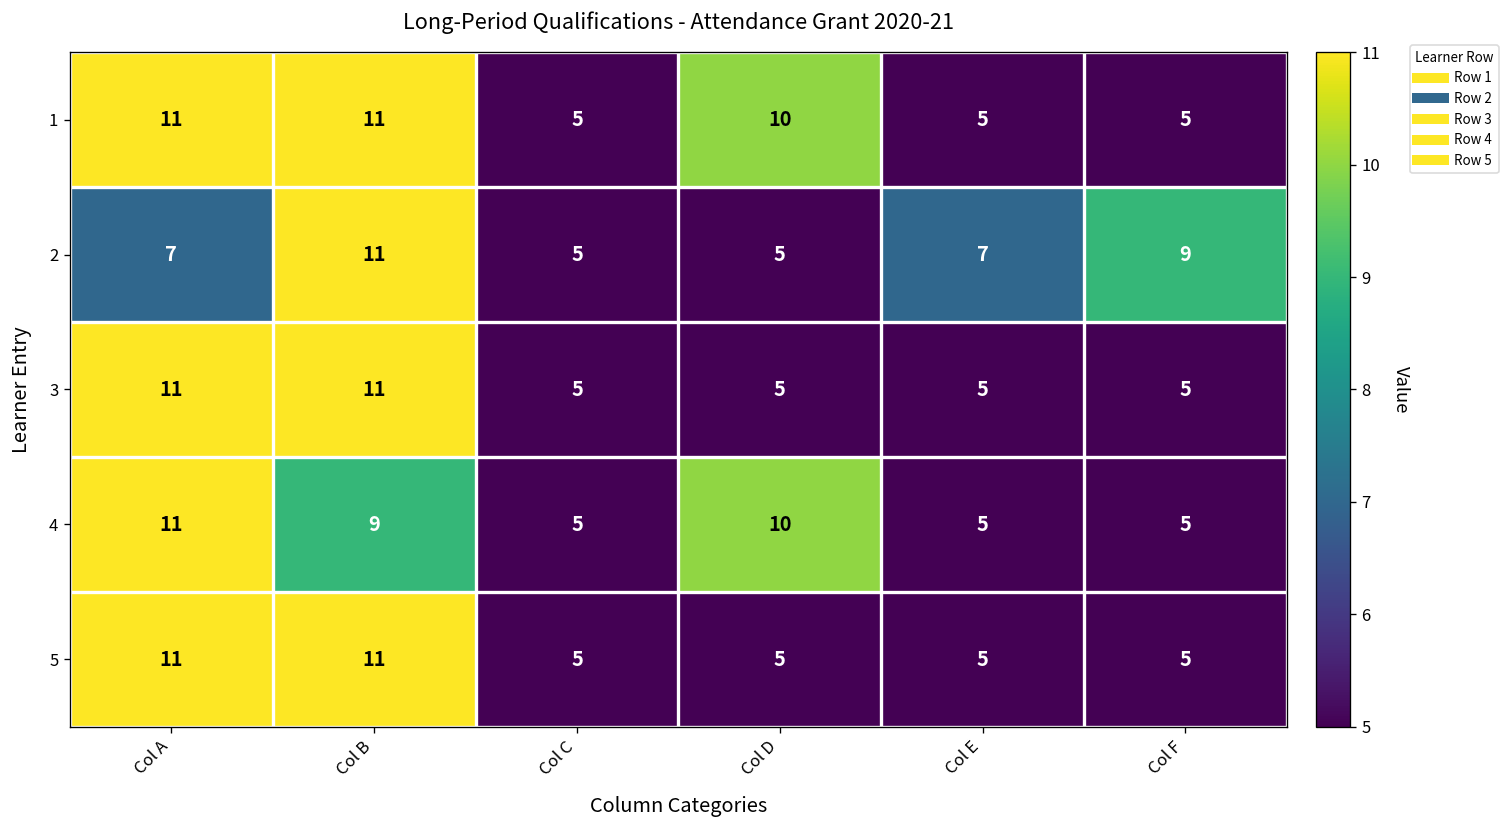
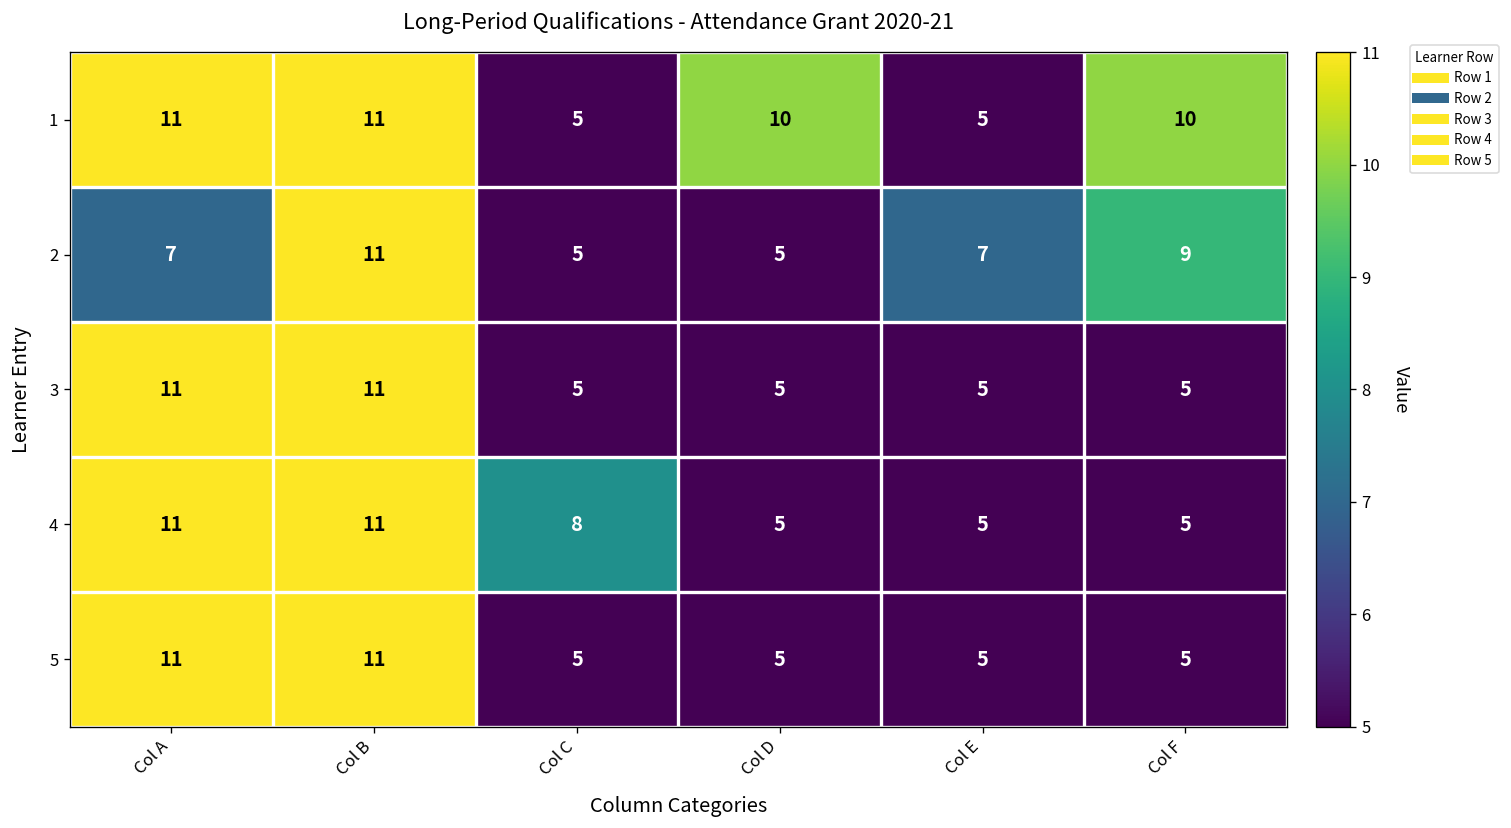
1, Col F: 5 -> 10
4, Col B: 9 -> 11
4, Col C: 5 -> 8
4, Col D: 10 -> 5
